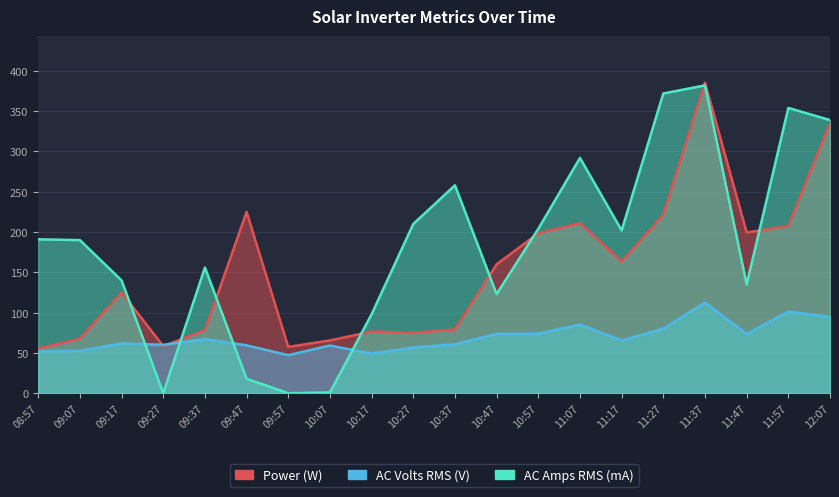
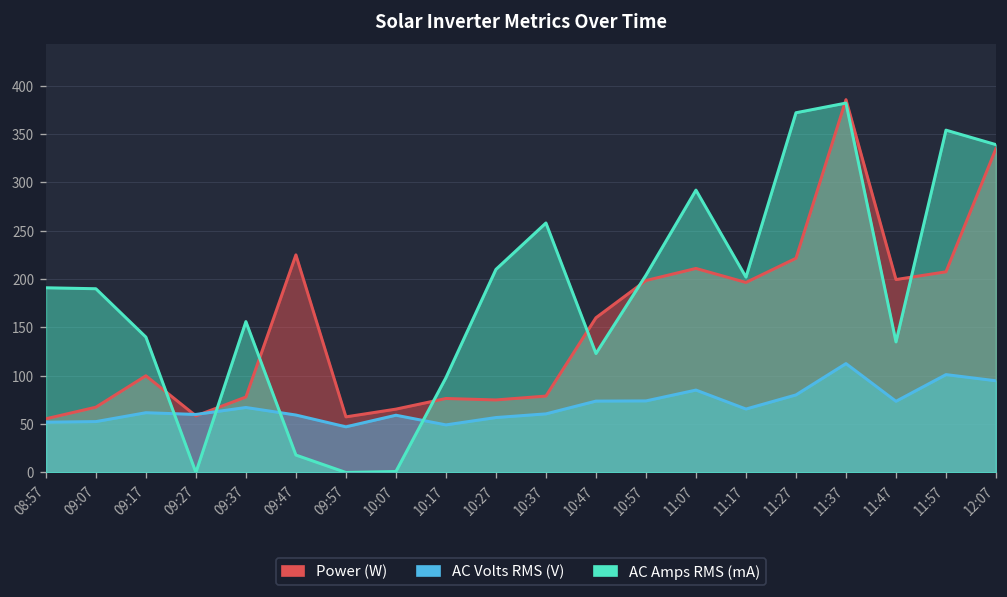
Power (W), 09:17: 130 -> 100
Power (W), 11:17: 160 -> 200
